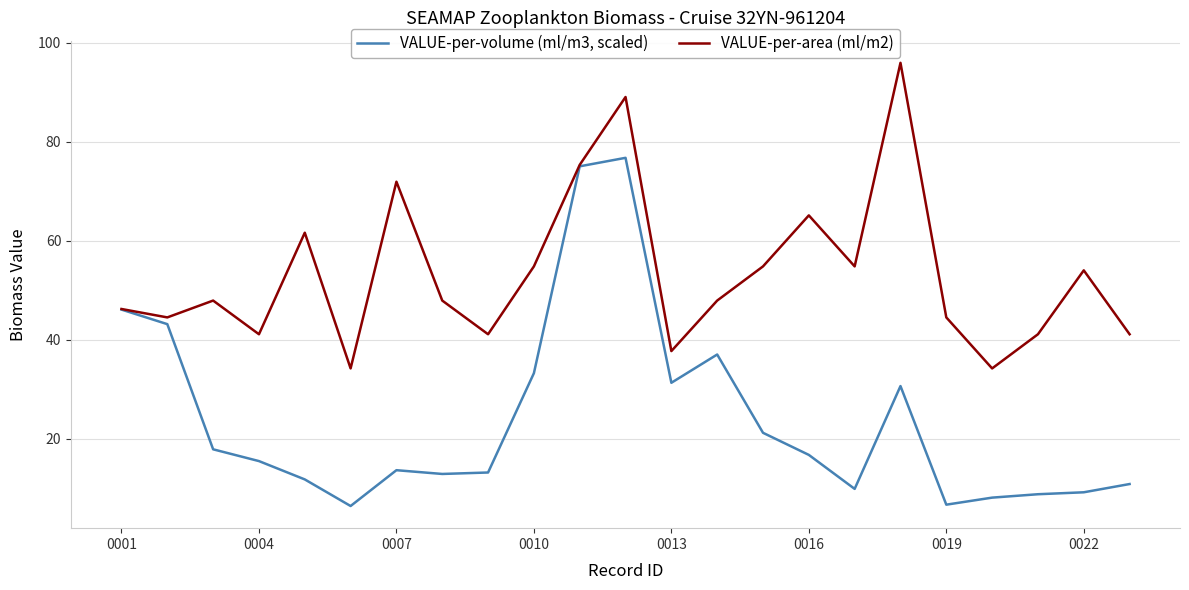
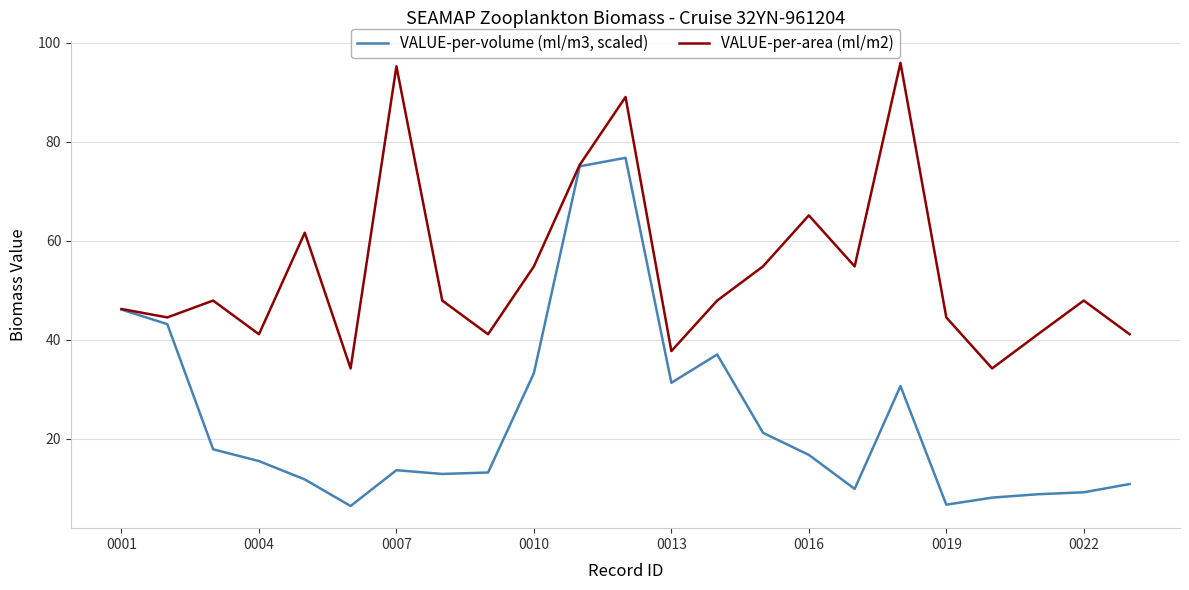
VALUE-per-area (ml/m2), 0007: 72 -> 95
VALUE-per-area (ml/m2), 0022: 54 -> 48
